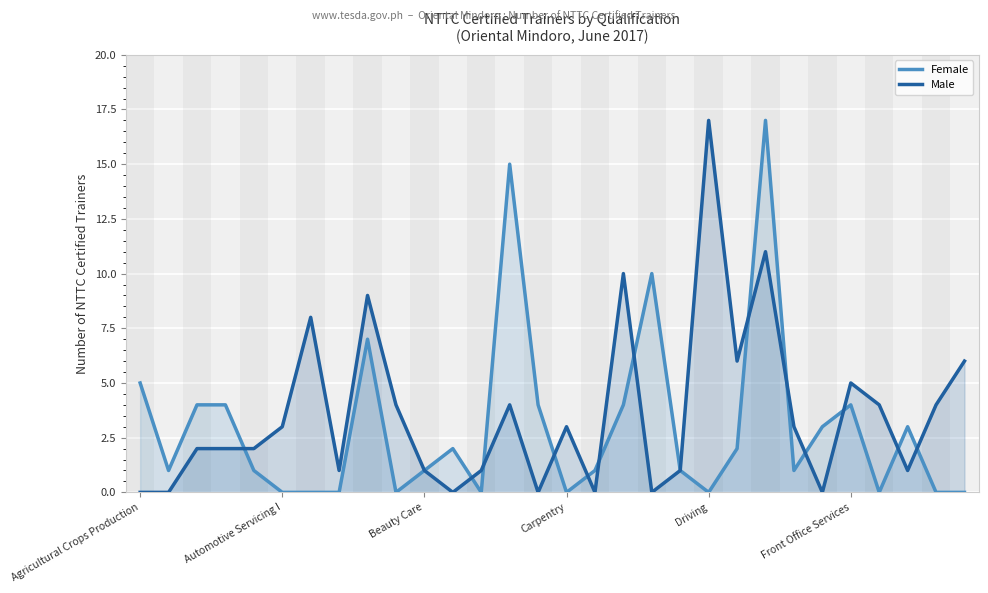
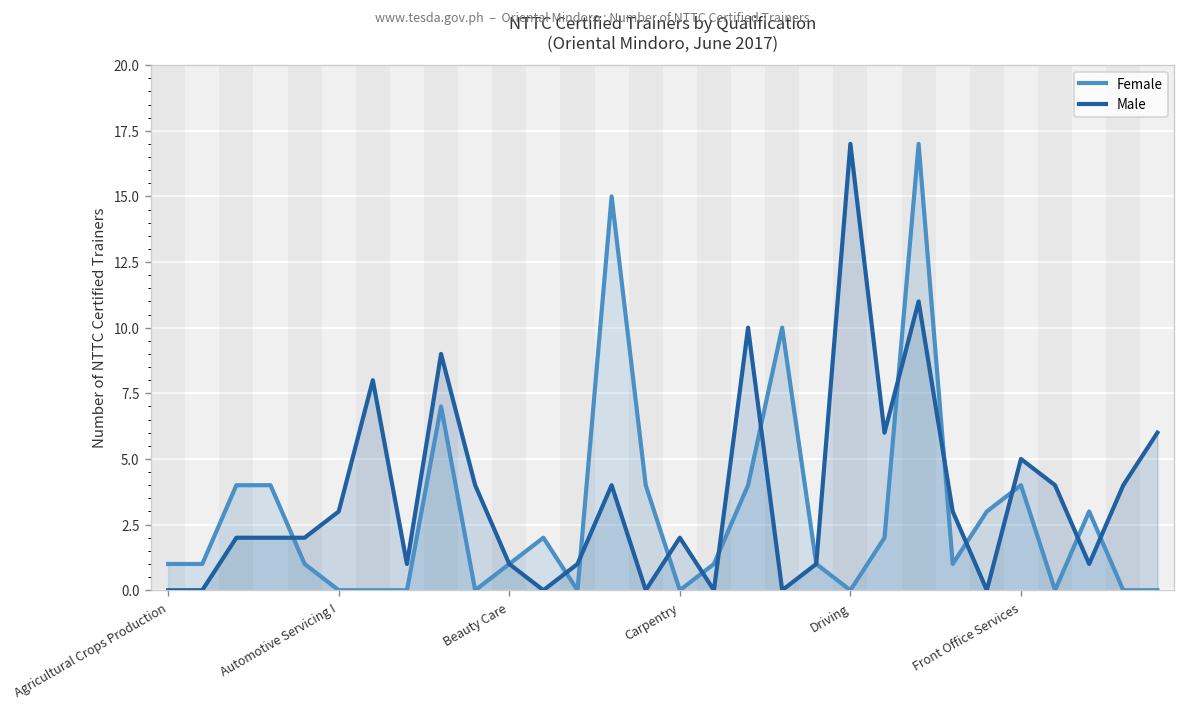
Female, Agricultural Crops Production: 5 -> 1
Male, Carpentry: 3 -> 2
